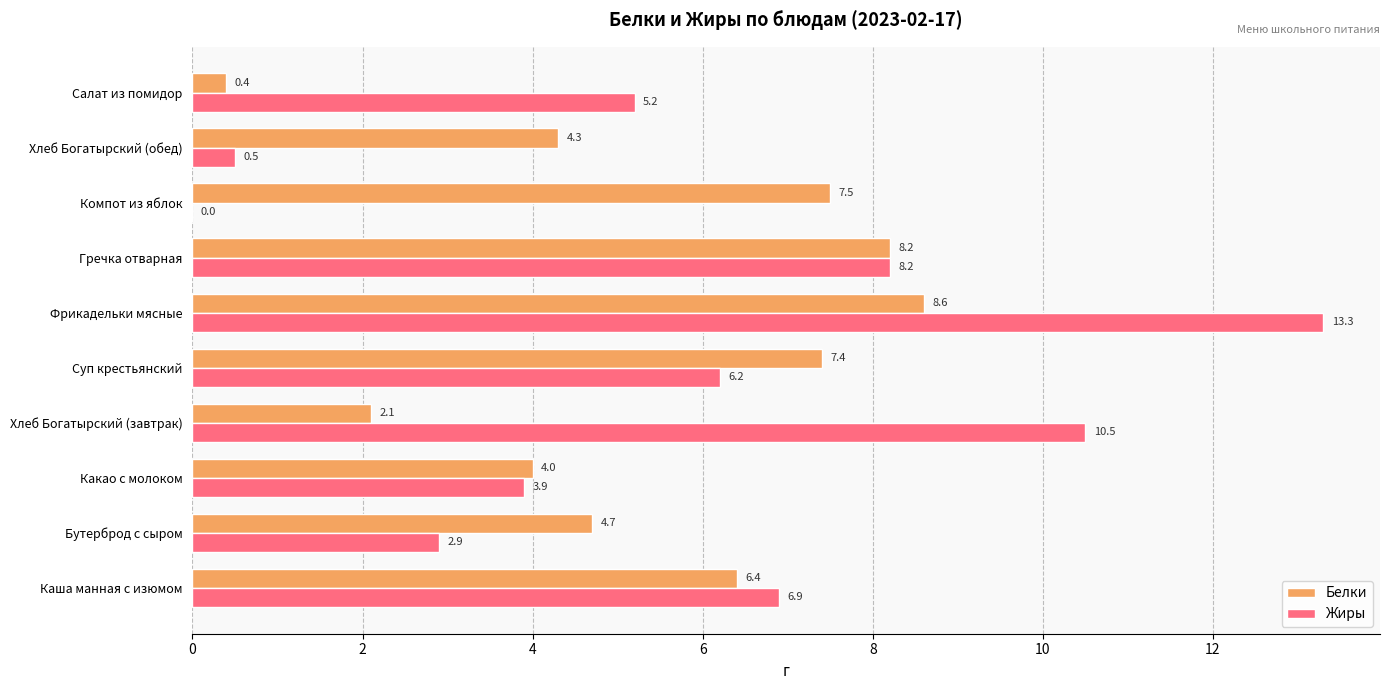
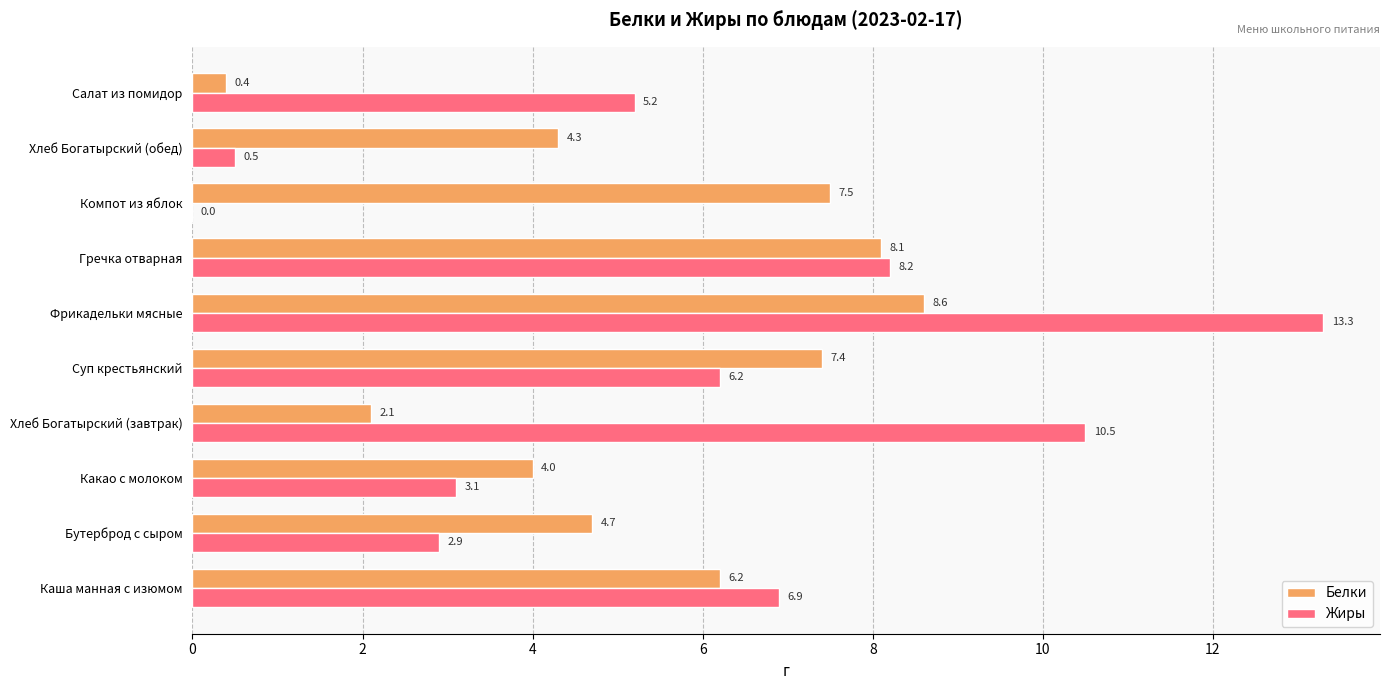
Белки, Гречка отварная: 8.2 -> 8.1
Жиры, Какао с молоком: 3.9 -> 3.1
Белки, Каша манная с изюмом: 6.4 -> 6.2
